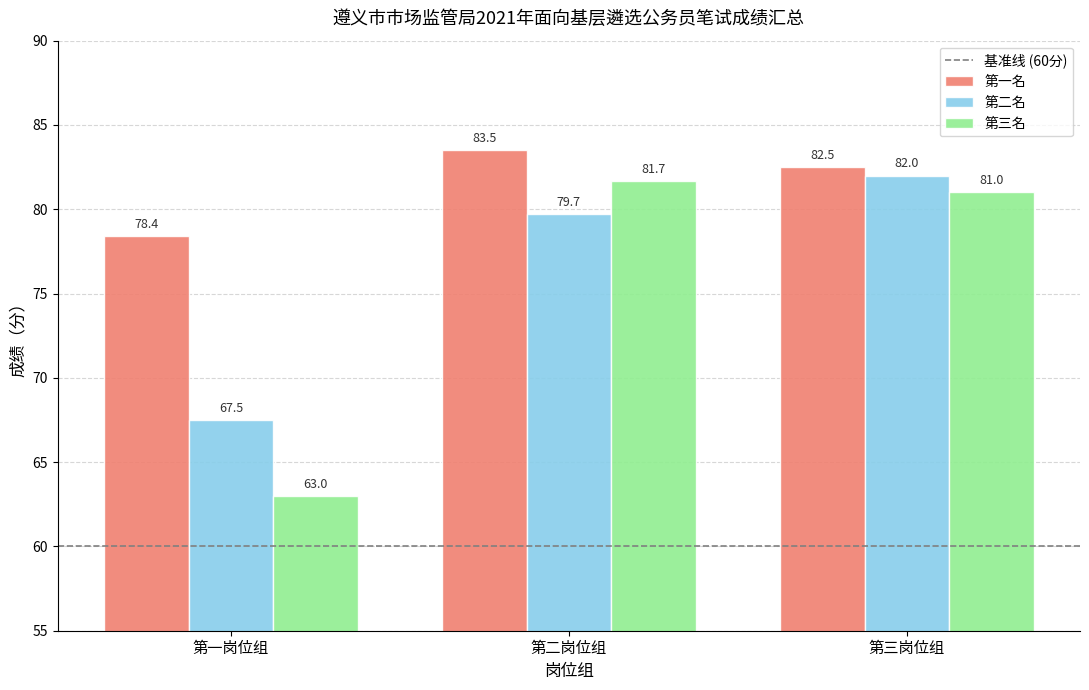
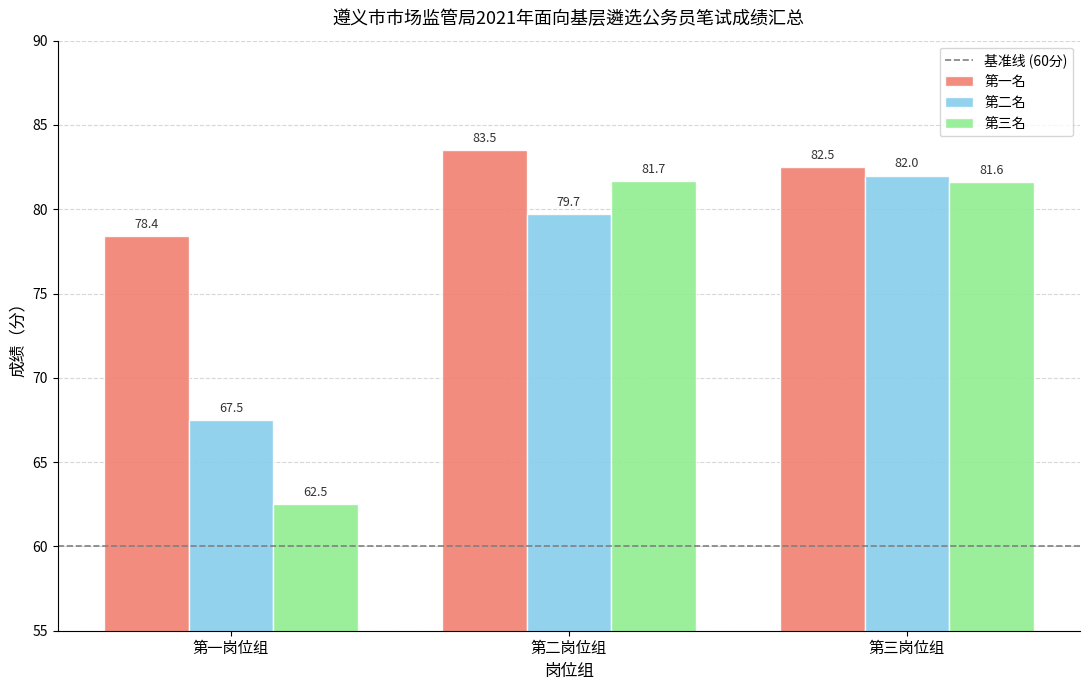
第三名, 第一岗位组: 63.0 -> 62.5
第三名, 第三岗位组: 81.0 -> 81.6
